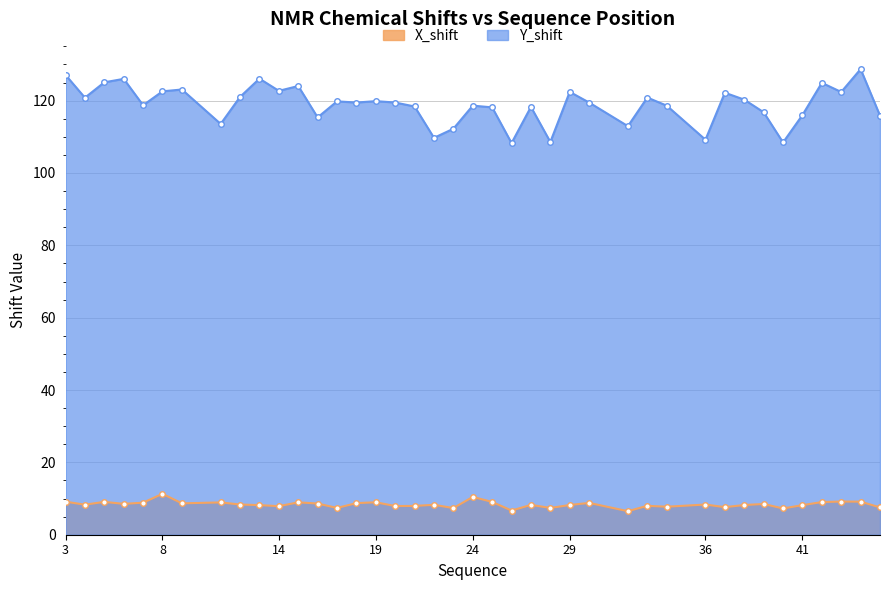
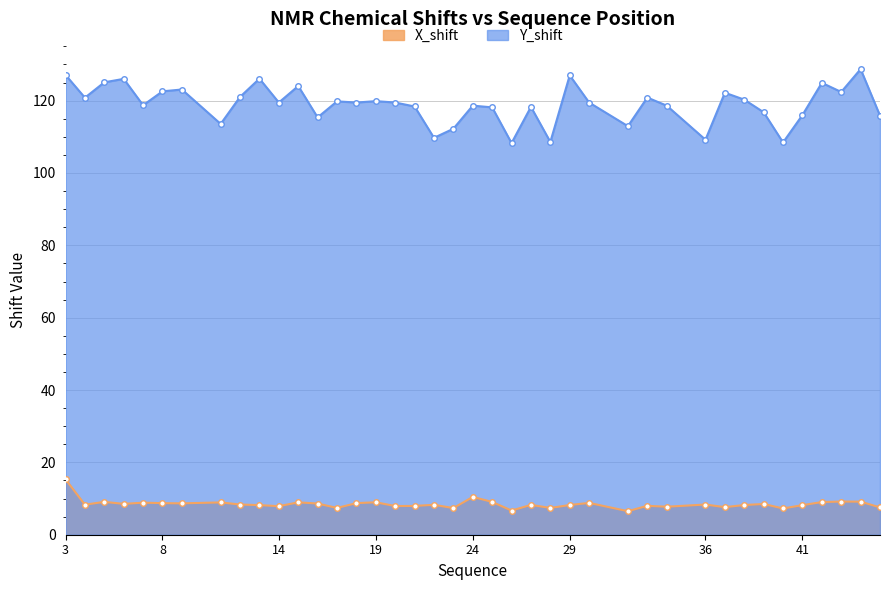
X_shift, 3: 9 -> 15
X_shift, 8: 11 -> 9
Y_shift, 14: 123 -> 119
Y_shift, 29: 122 -> 127
